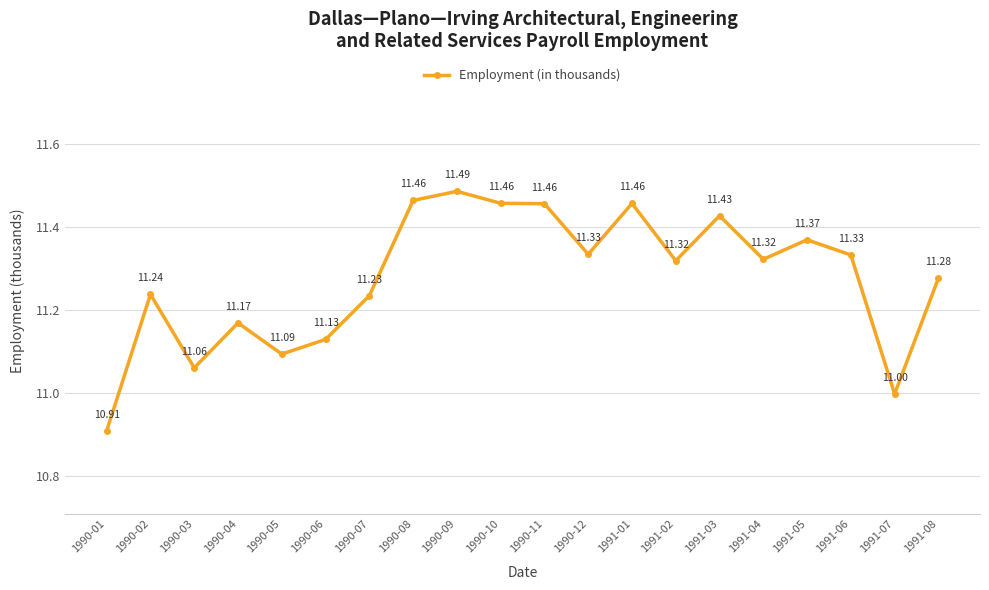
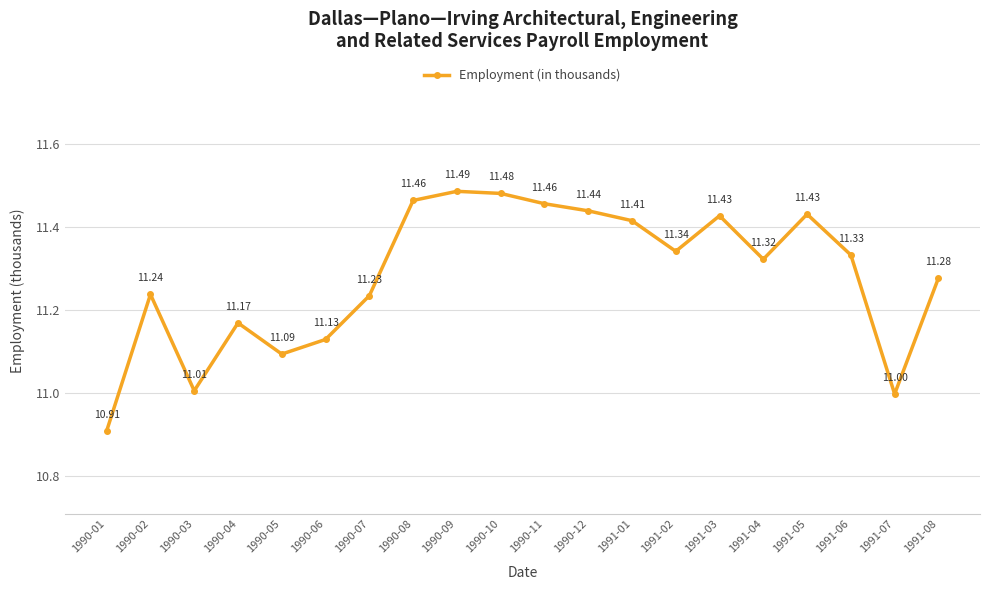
1990-03: 11.06 -> 11.01
1990-10: 11.46 -> 11.48
1990-12: 11.33 -> 11.44
1991-01: 11.46 -> 11.41
1991-02: 11.32 -> 11.34
1991-05: 11.37 -> 11.43
